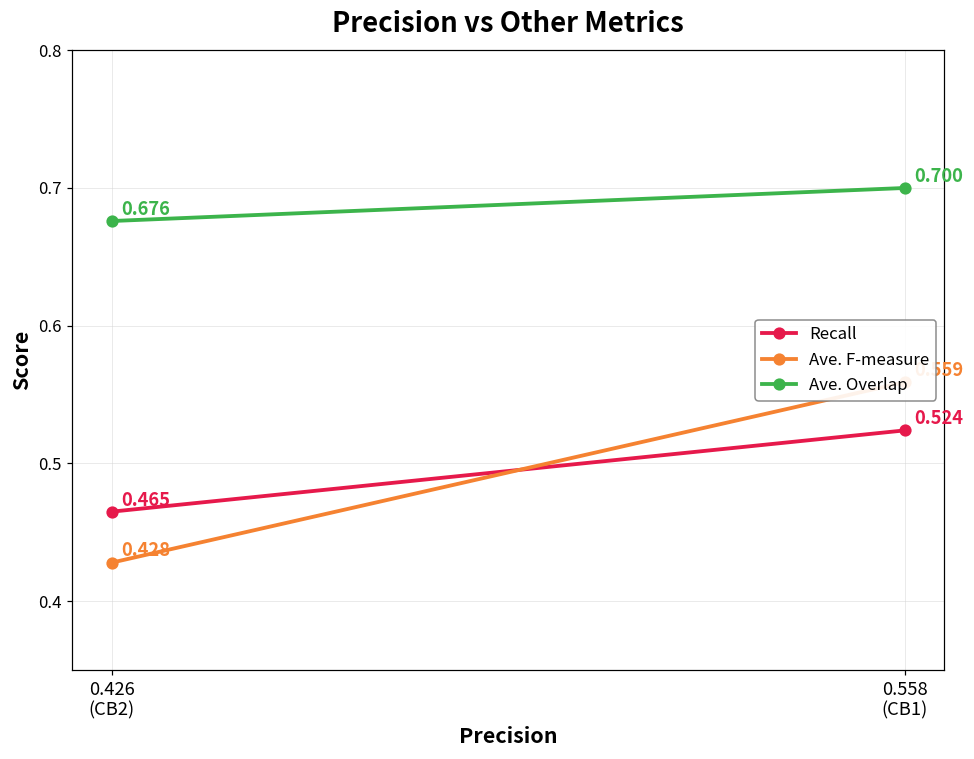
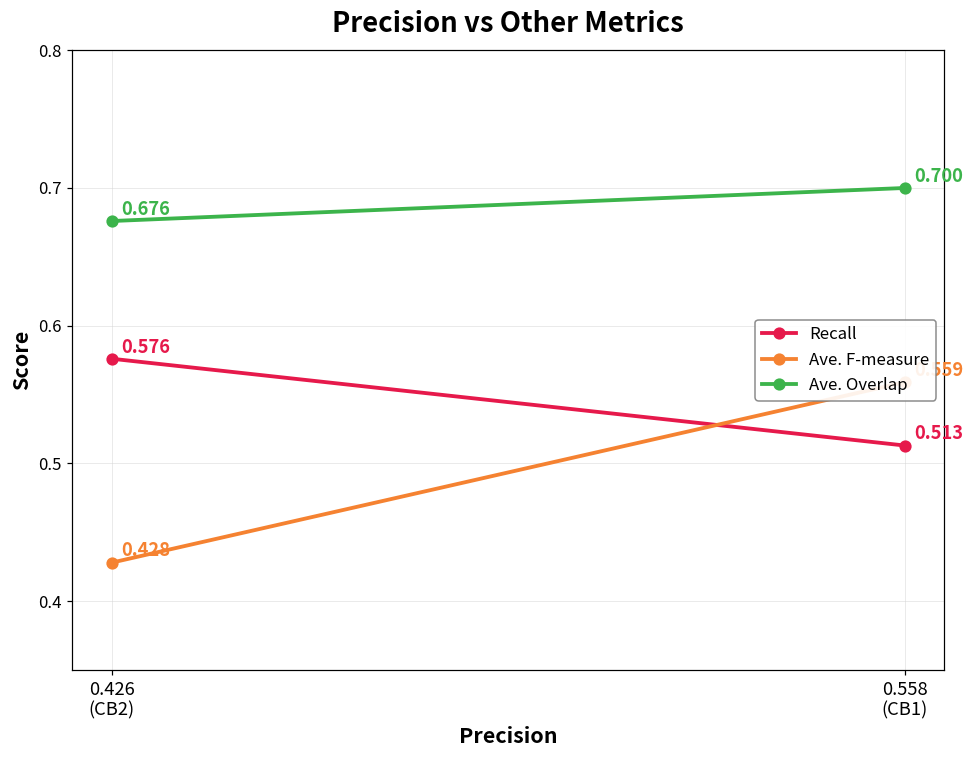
Recall, 0.426 (CB2): 0.465 -> 0.576
Recall, 0.558 (CB1): 0.524 -> 0.513
